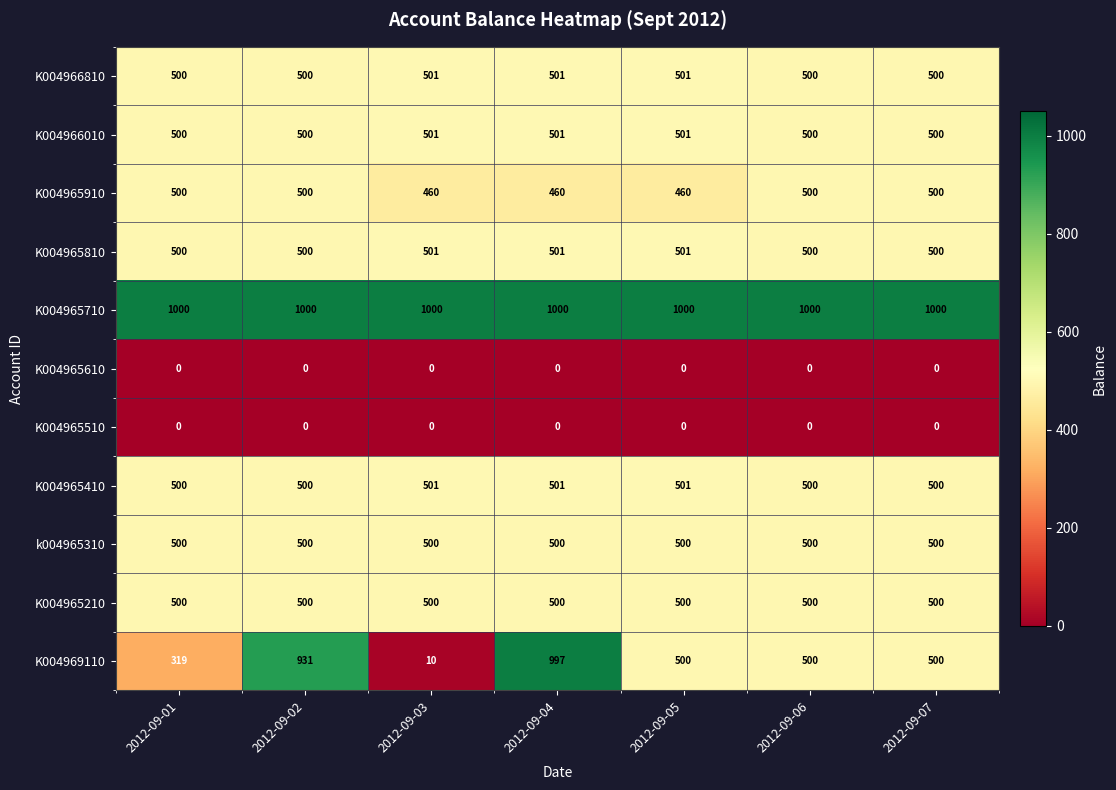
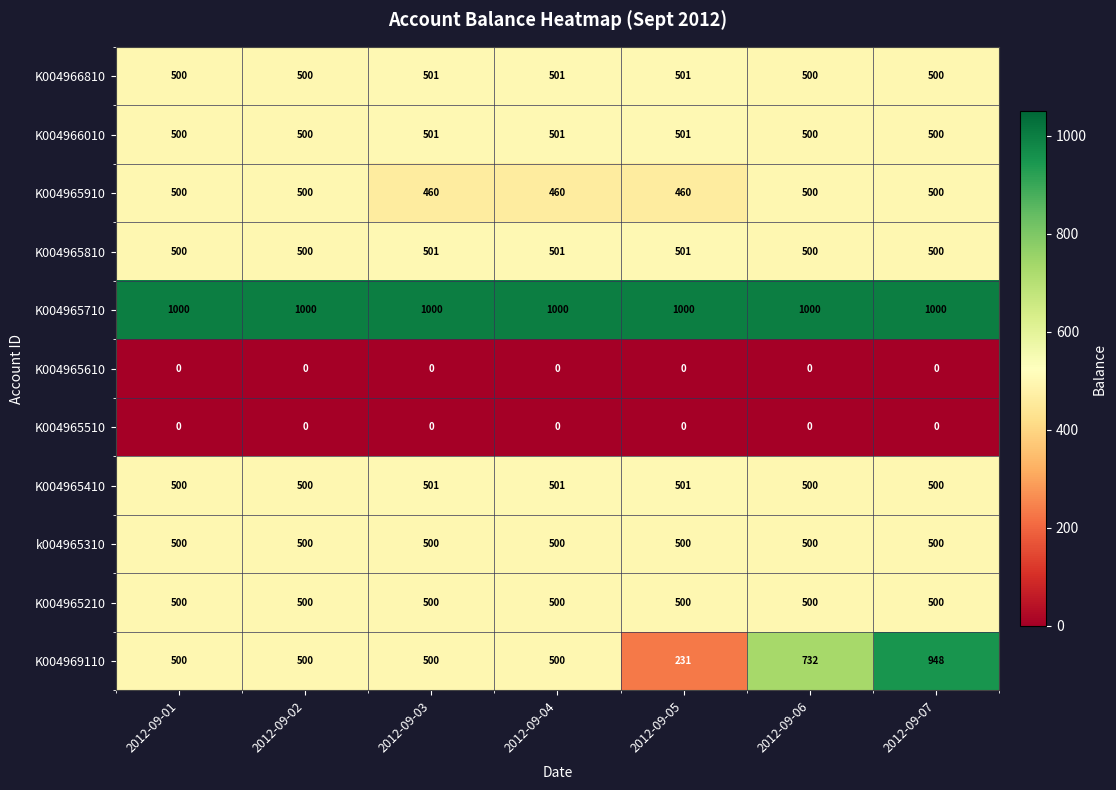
K004969110, 2012-09-01: 319 -> 500
K004969110, 2012-09-02: 931 -> 500
K004969110, 2012-09-03: 10 -> 500
K004969110, 2012-09-04: 997 -> 500
K004969110, 2012-09-05: 500 -> 231
K004969110, 2012-09-06: 500 -> 732
K004969110, 2012-09-07: 500 -> 948
